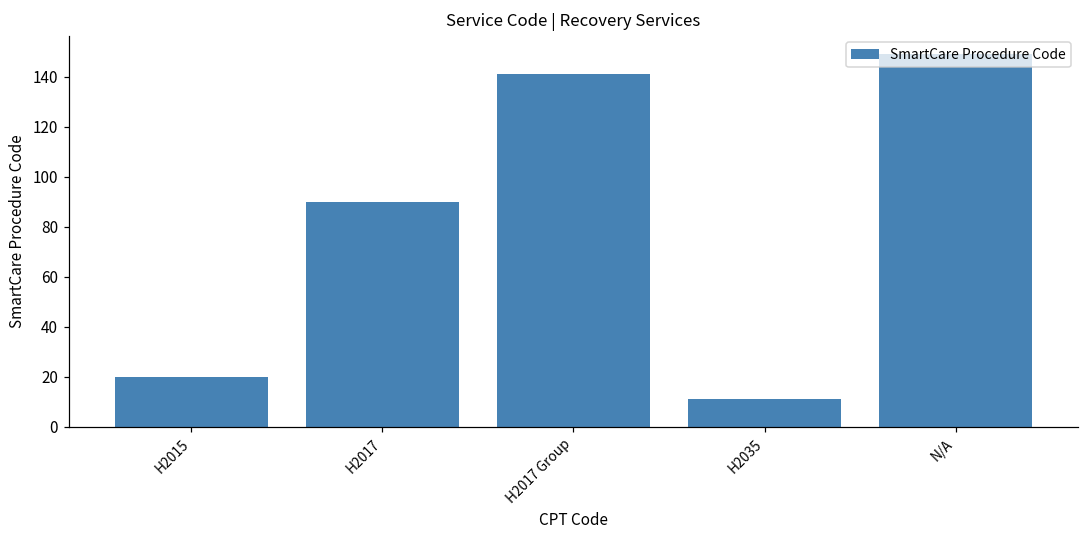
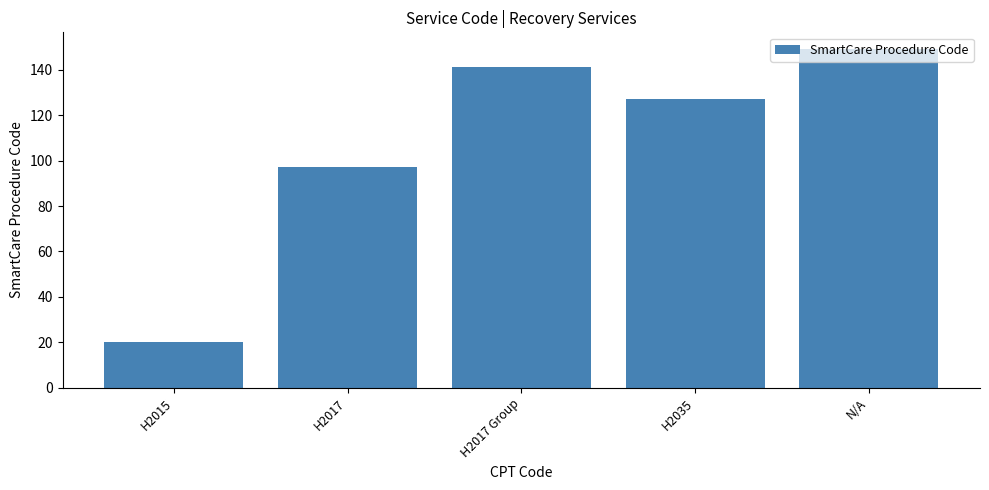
H2017: 90 -> 97
H2035: 11 -> 127
